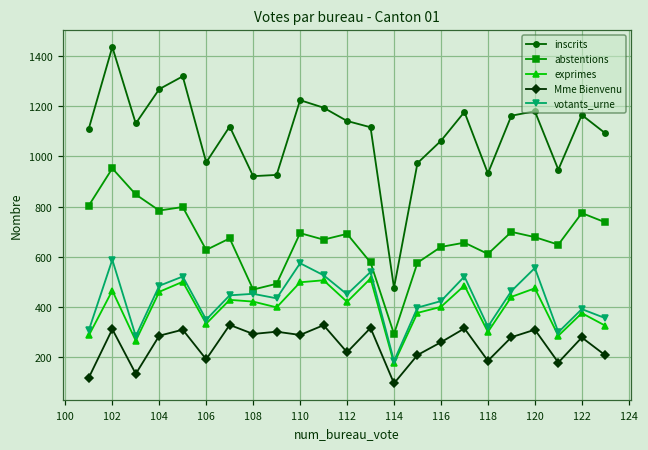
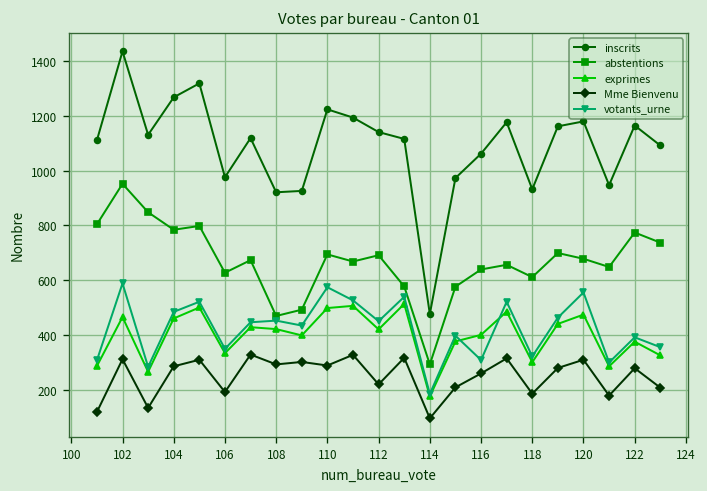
votants_urne, 116: 420 -> 310
